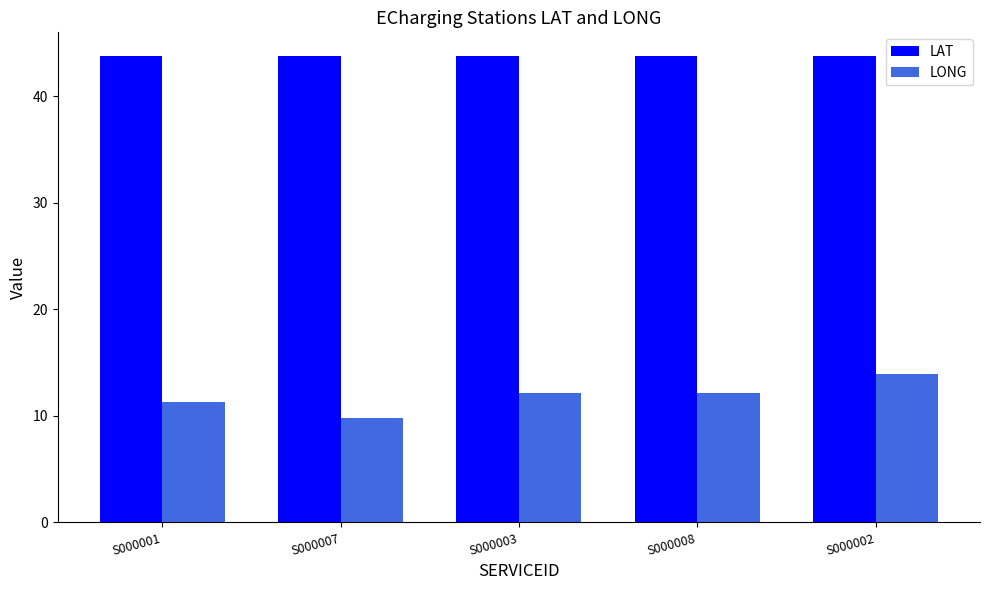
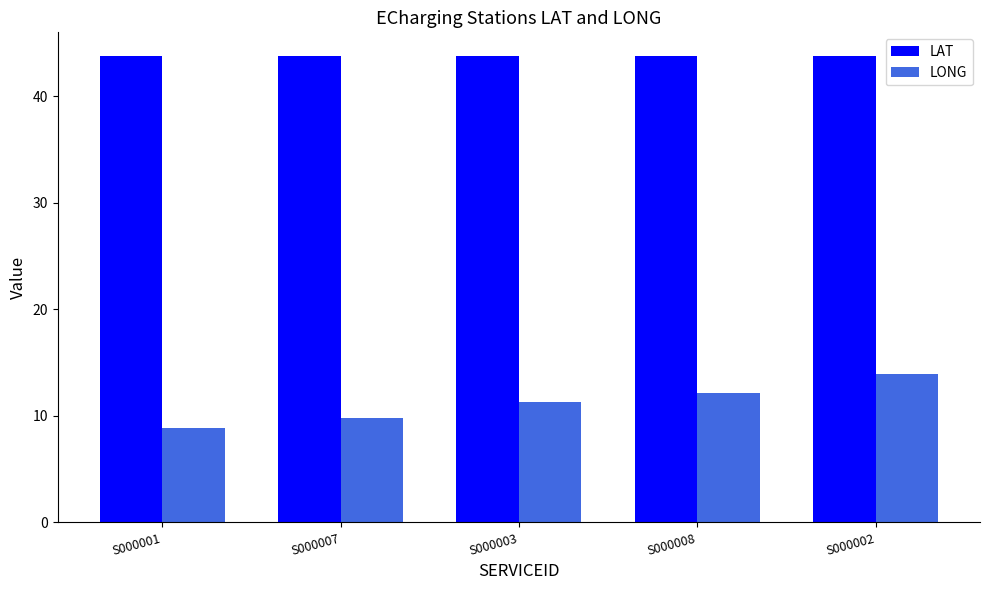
LONG, S000001: 11.3 -> 8.9
LONG, S000003: 12.2 -> 11.3
